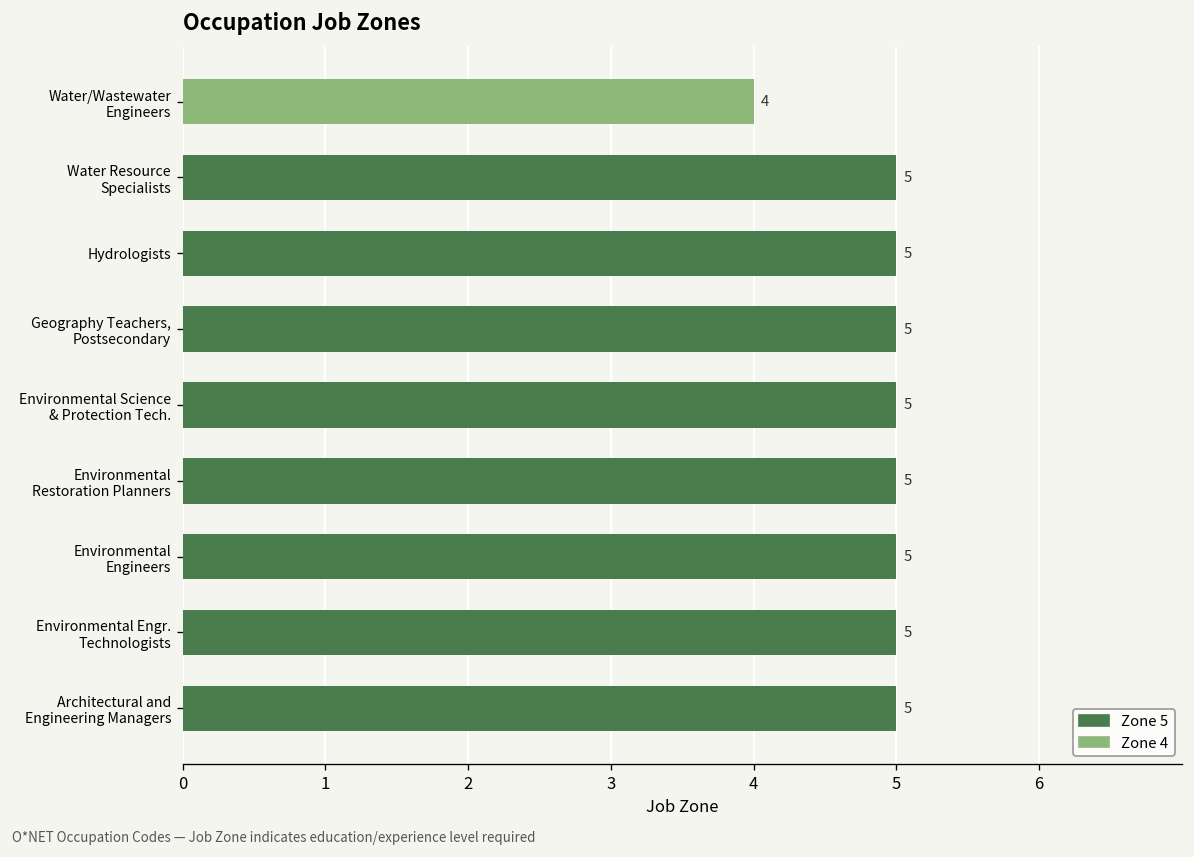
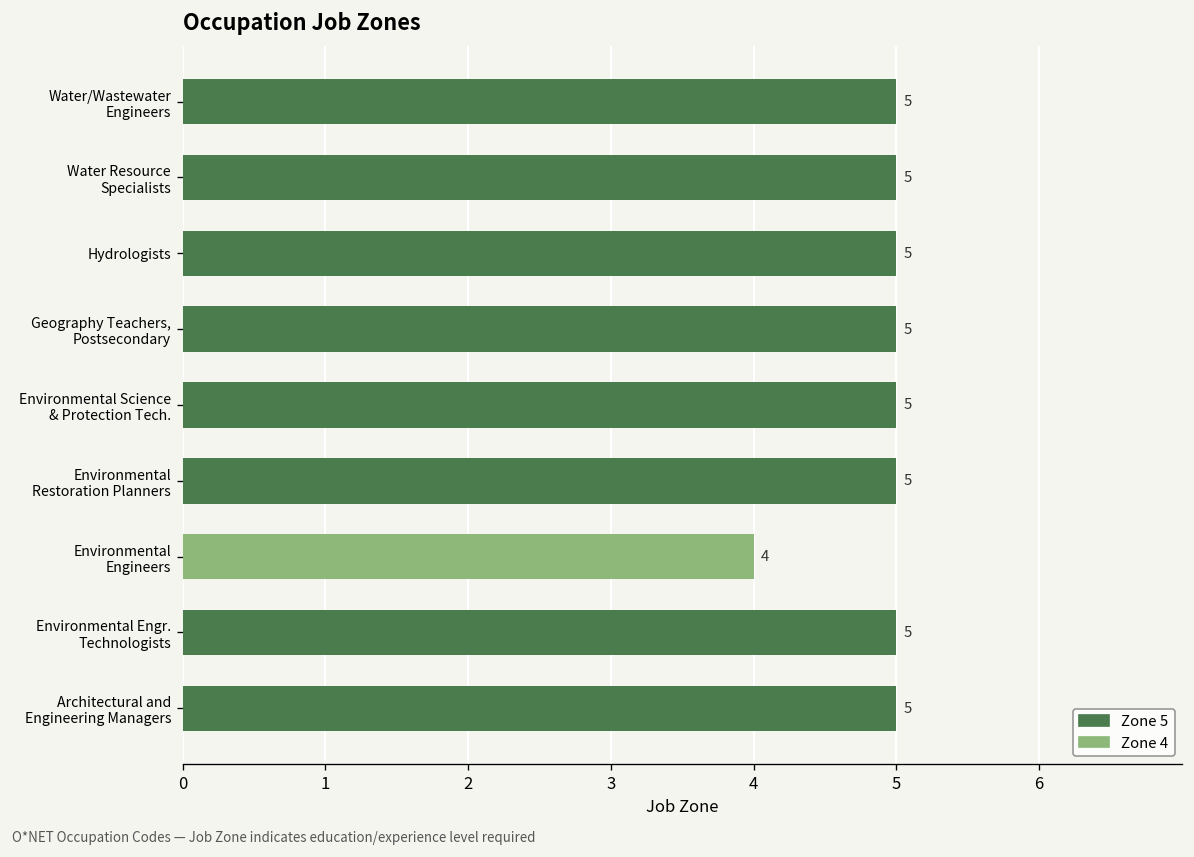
Water/Wastewater Engineers: 4 -> 5
Environmental Engineers: 5 -> 4
